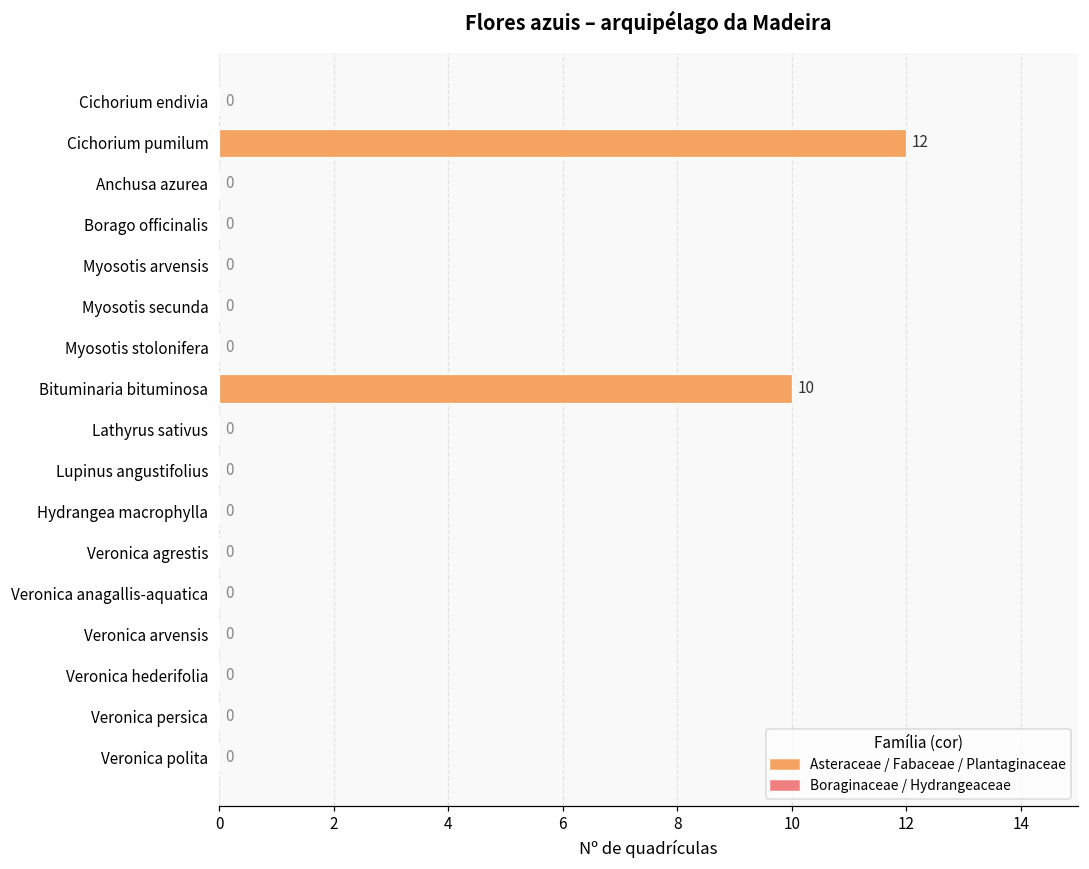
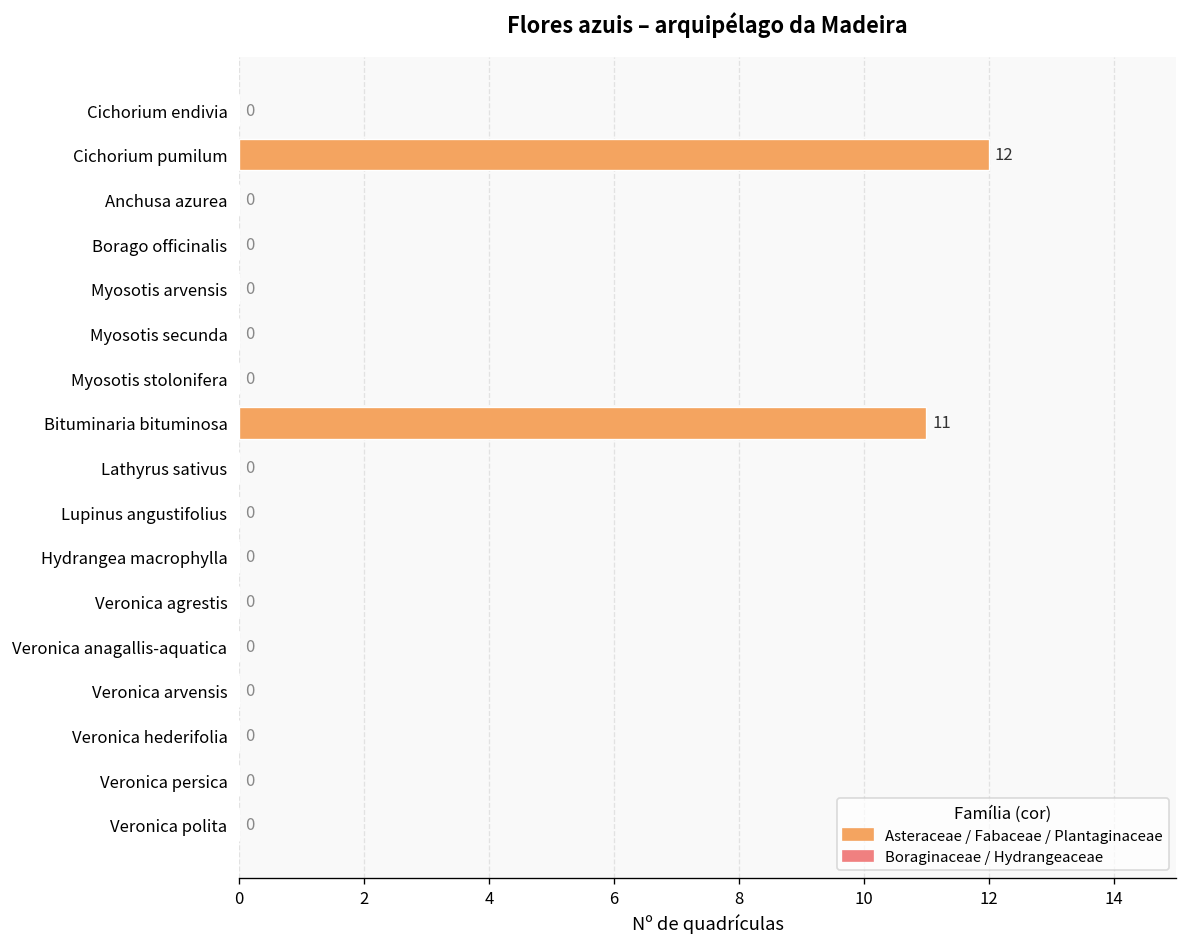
Bituminaria bituminosa: 10 -> 11
